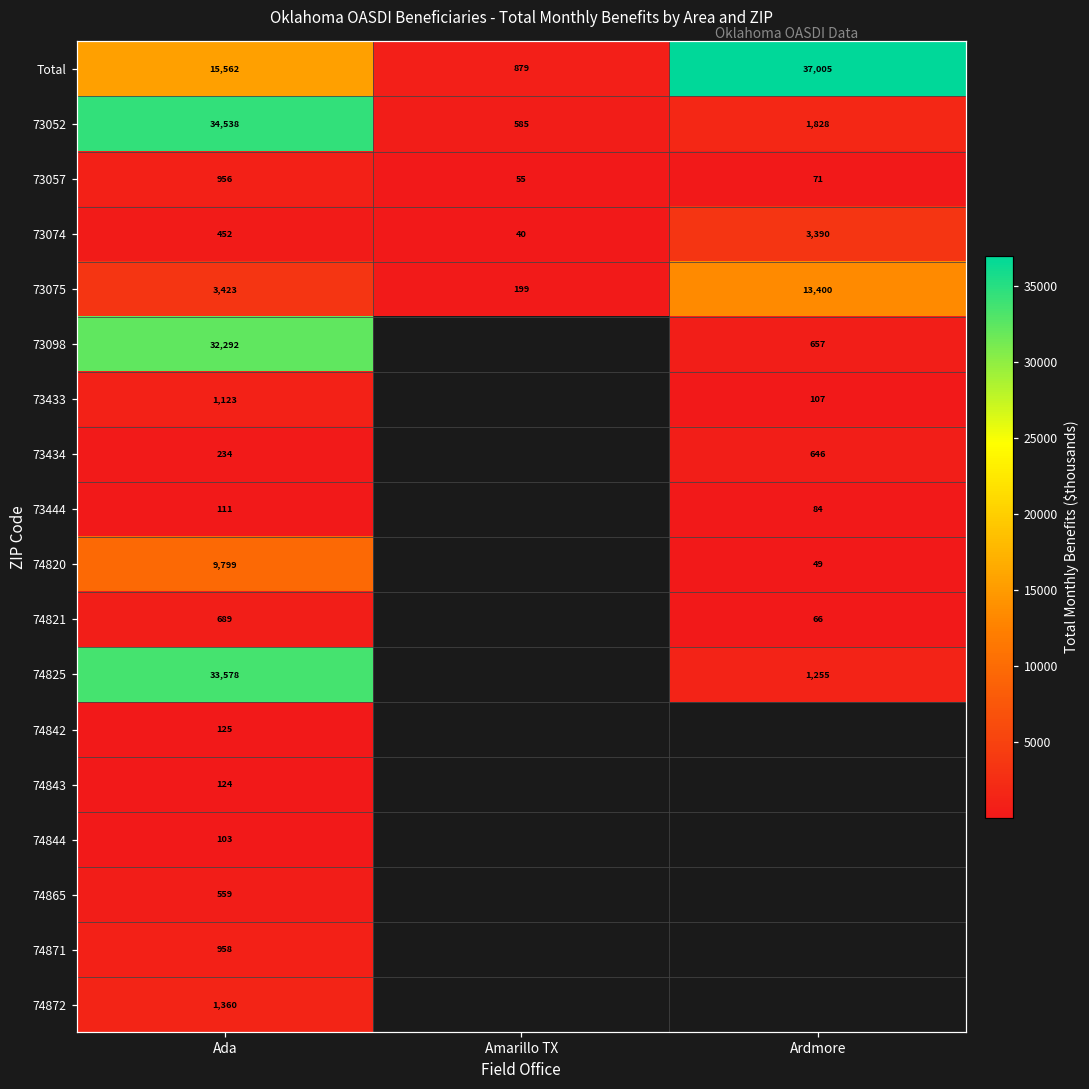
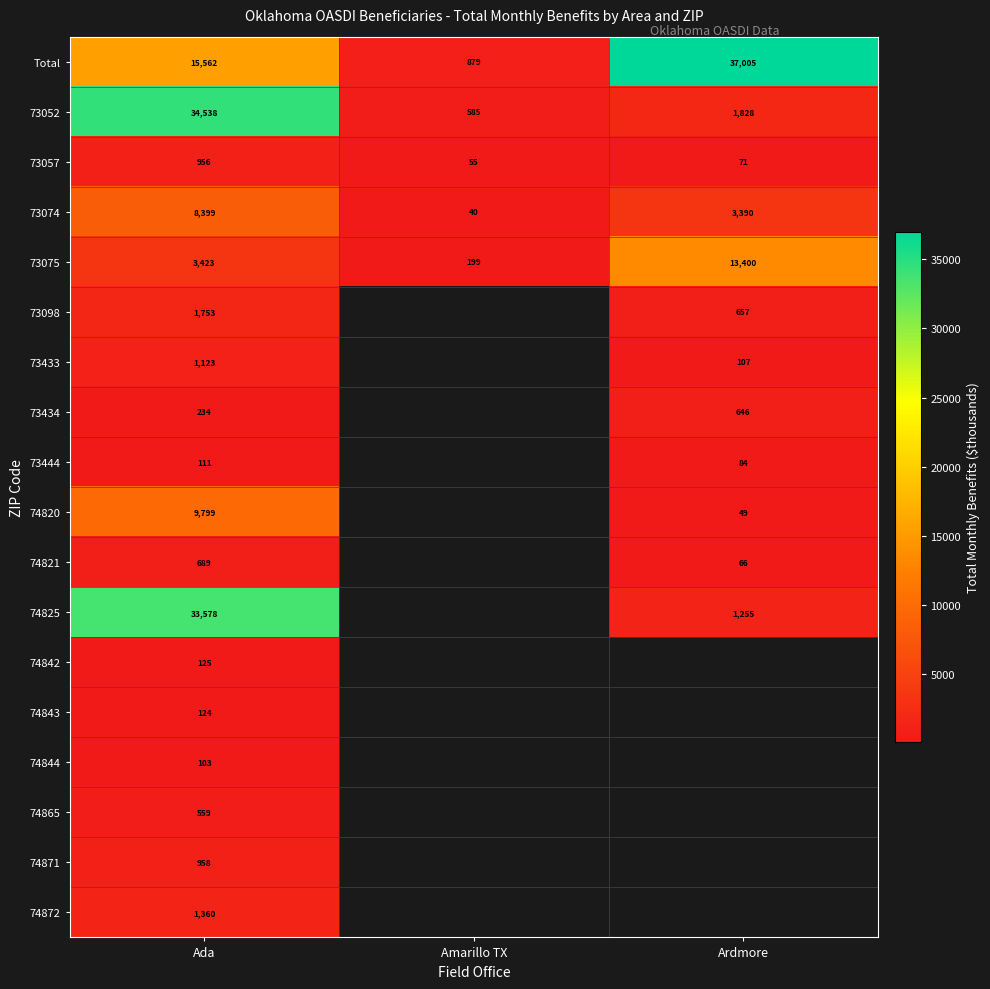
73074, Ada: 452 -> 8,399
73098, Ada: 32,292 -> 1,753
